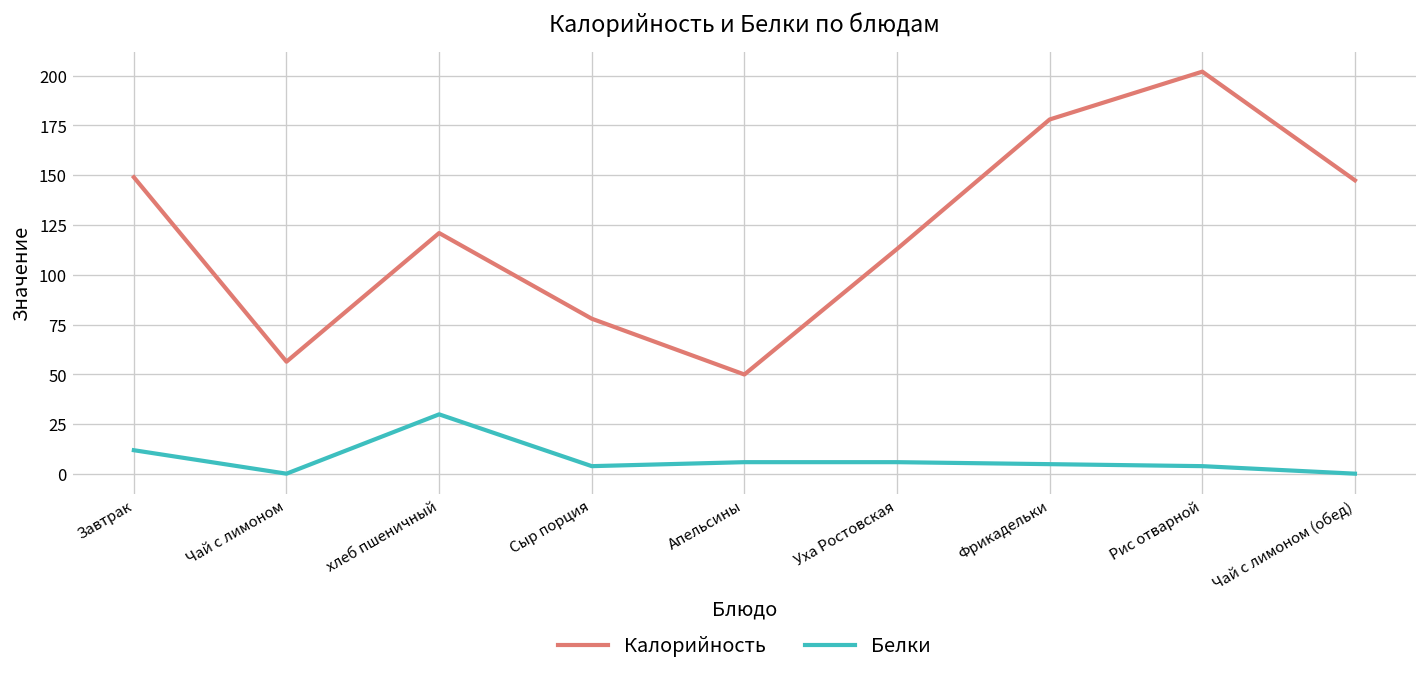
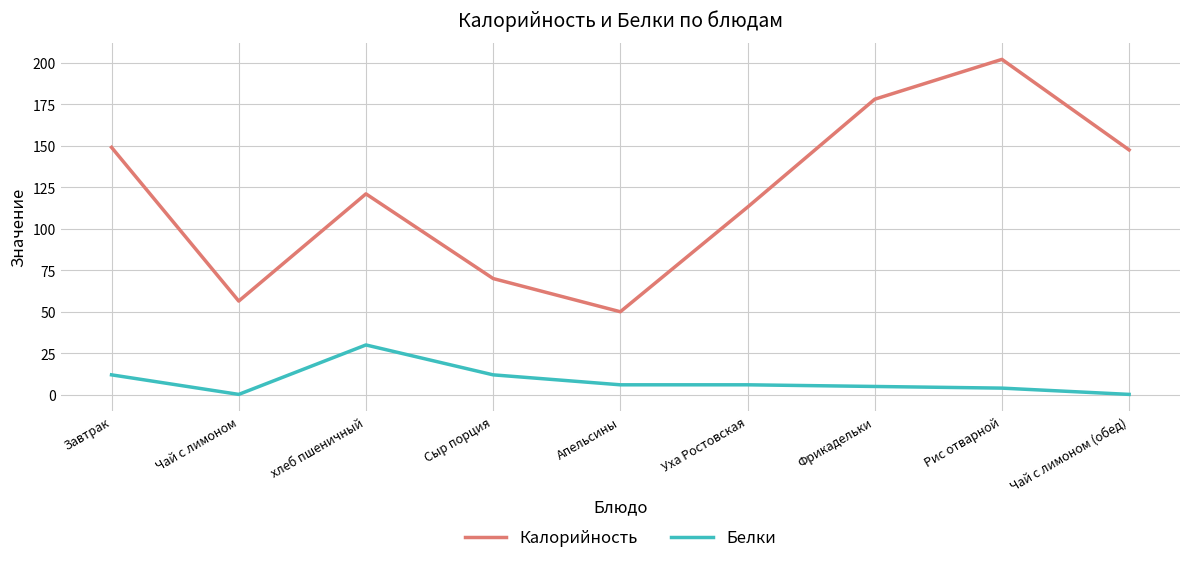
Калорийность, Сыр порция: 78 -> 70
Белки, Сыр порция: 4 -> 12
